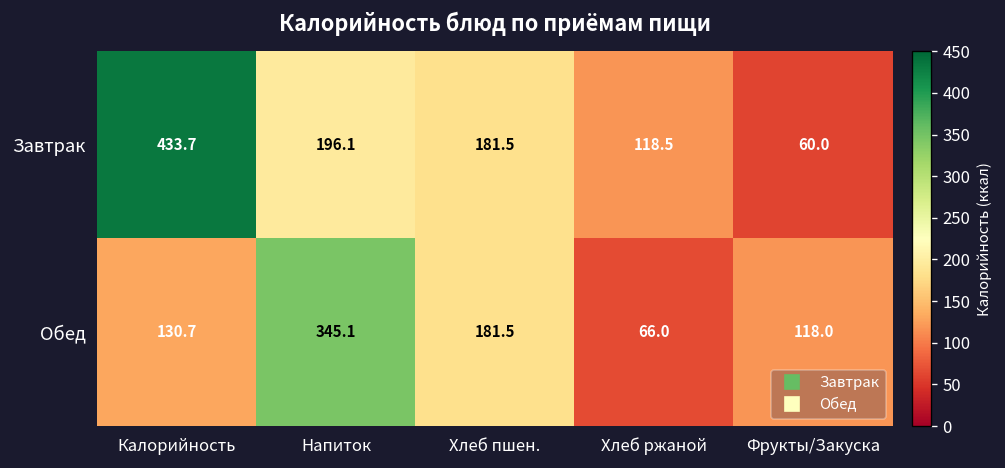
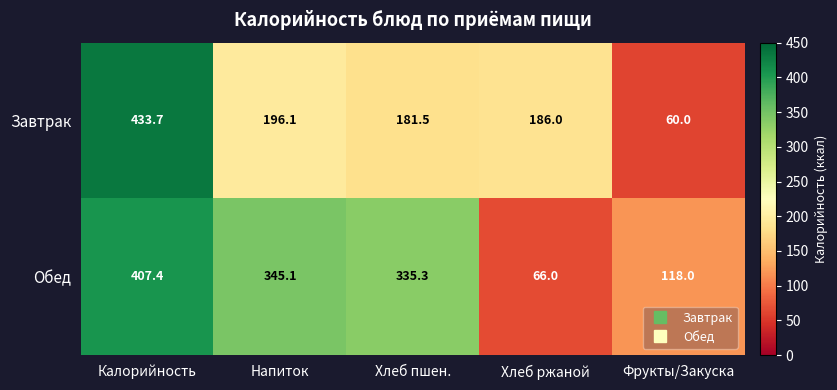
Завтрак, Хлеб ржаной: 118.5 -> 186.0
Обед, Калорийность: 130.7 -> 407.4
Обед, Хлеб пшен.: 181.5 -> 335.3
